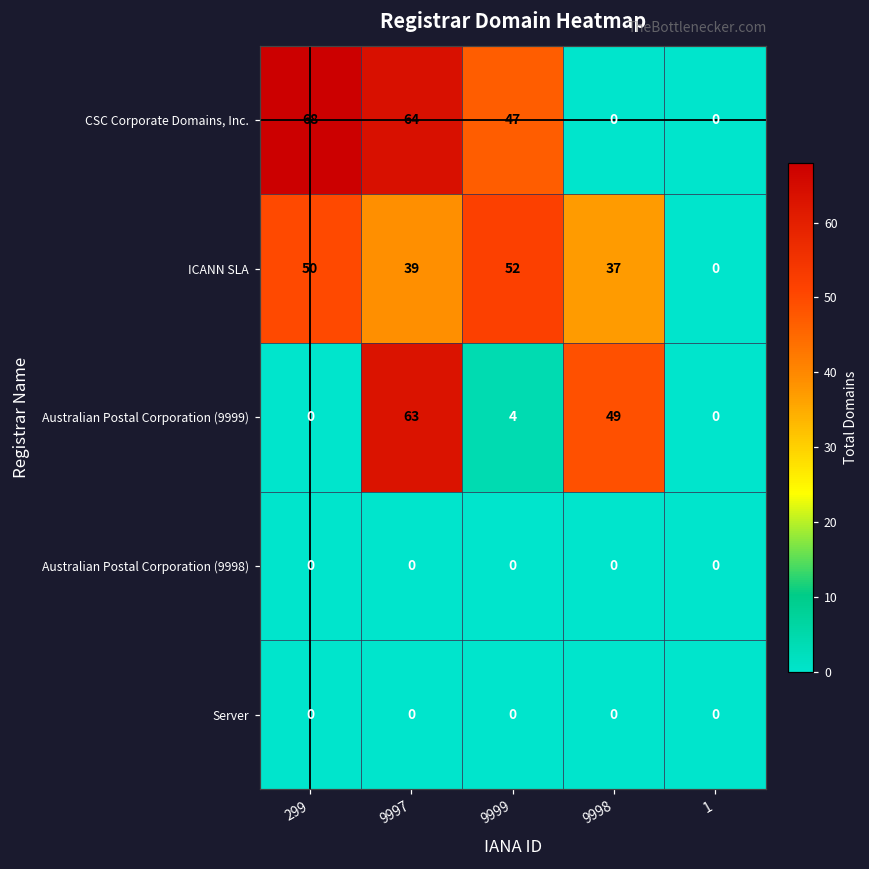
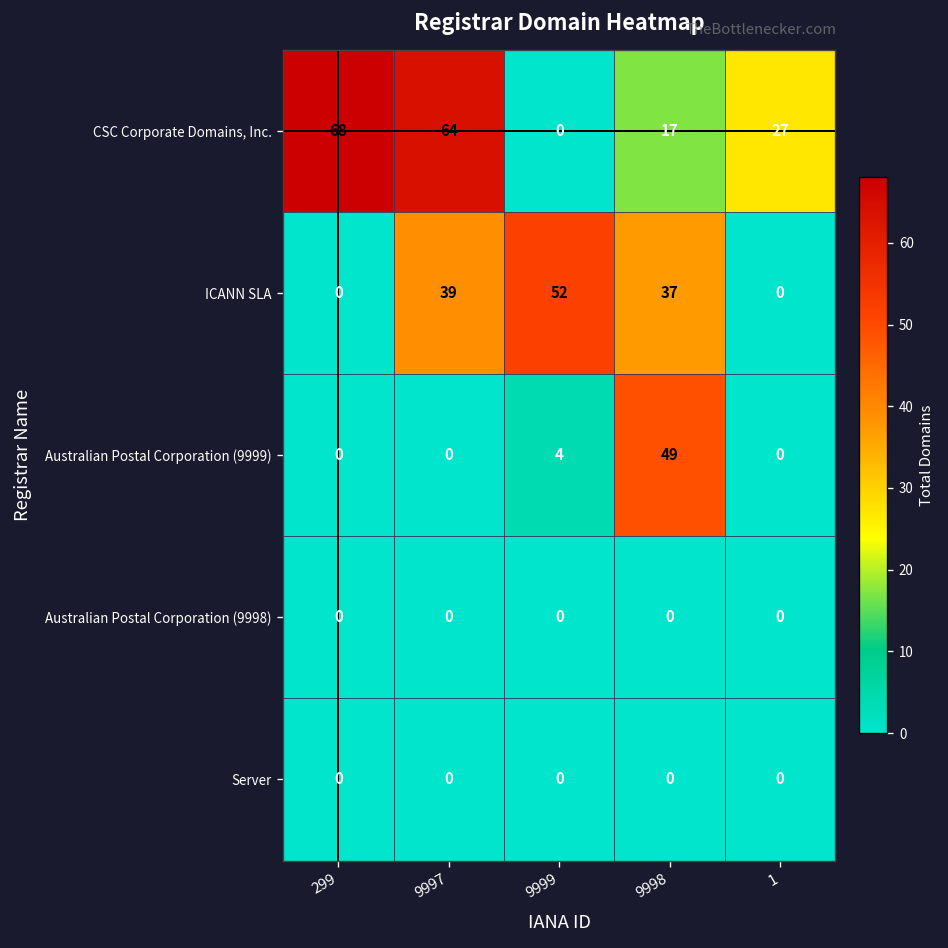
CSC Corporate Domains, Inc., 9999: 47 -> 0
CSC Corporate Domains, Inc., 9998: 0 -> 17
CSC Corporate Domains, Inc., 1: 0 -> 27
ICANN SLA, 299: 50 -> 0
Australian Postal Corporation (9999), 9997: 63 -> 0
